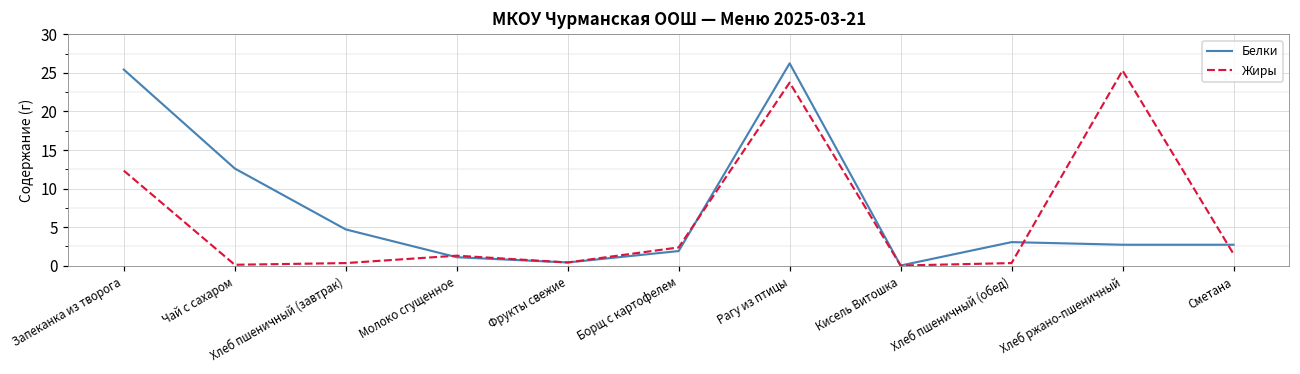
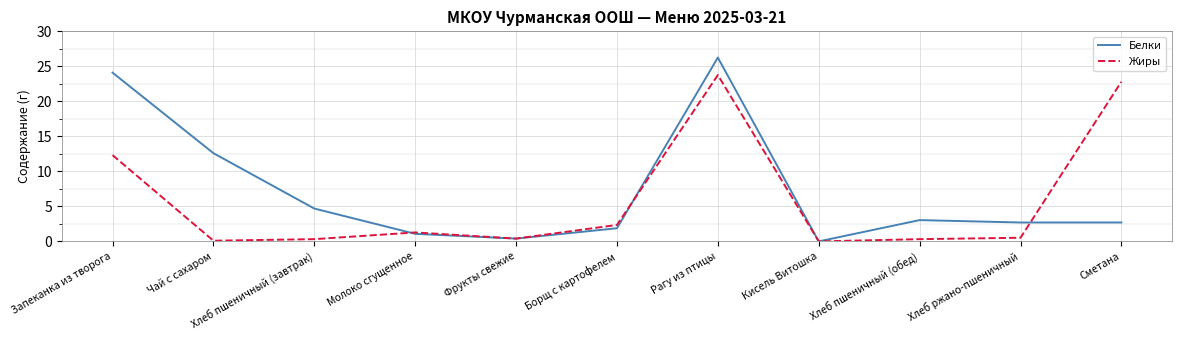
Белки, Запеканка из творога: 25 -> 24
Жиры, Хлеб ржано-пшеничный: 25 -> 1
Жиры, Сметана: 2 -> 23
